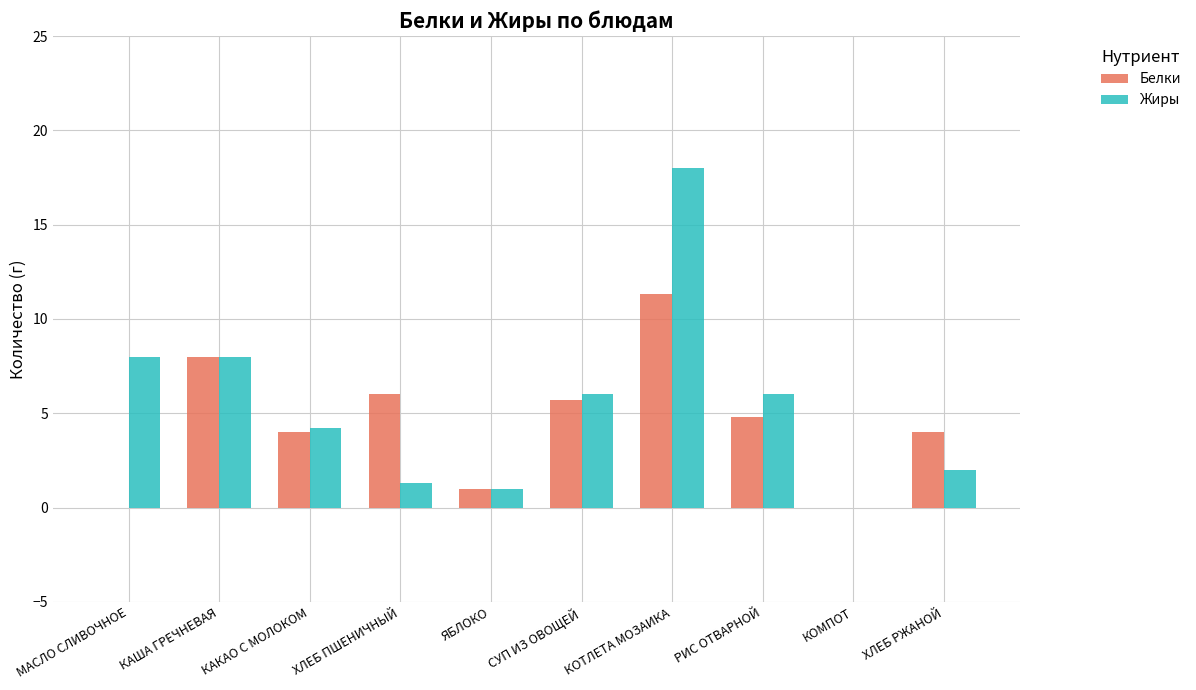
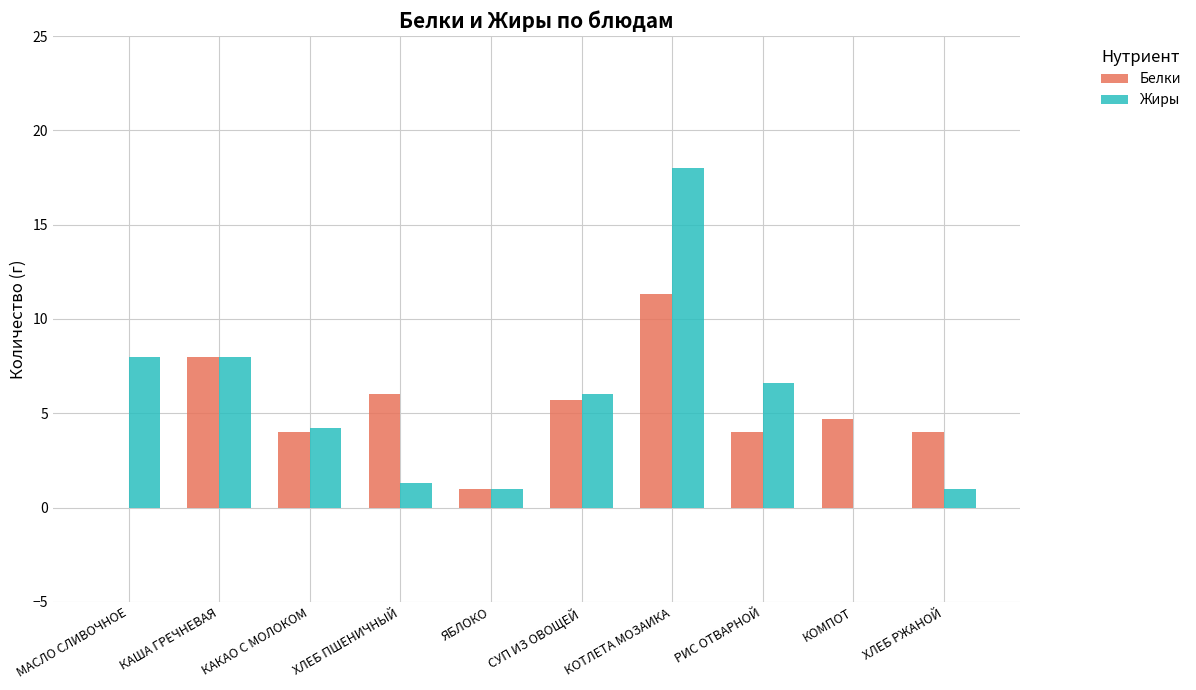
Белки, РИС ОТВАРНОЙ: 4.8 -> 4.0
Жиры, РИС ОТВАРНОЙ: 6.0 -> 6.6
Белки, КОМПОТ: 0.0 -> 4.7
Жиры, ХЛЕБ РЖАНОЙ: 2 -> 1
